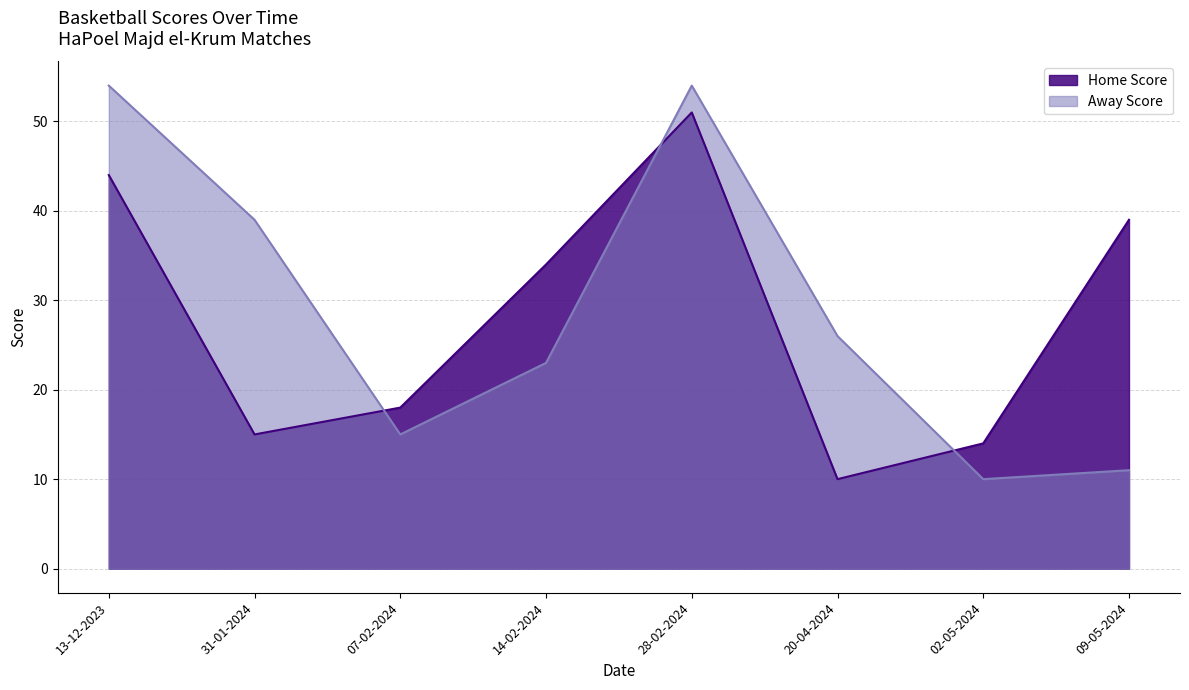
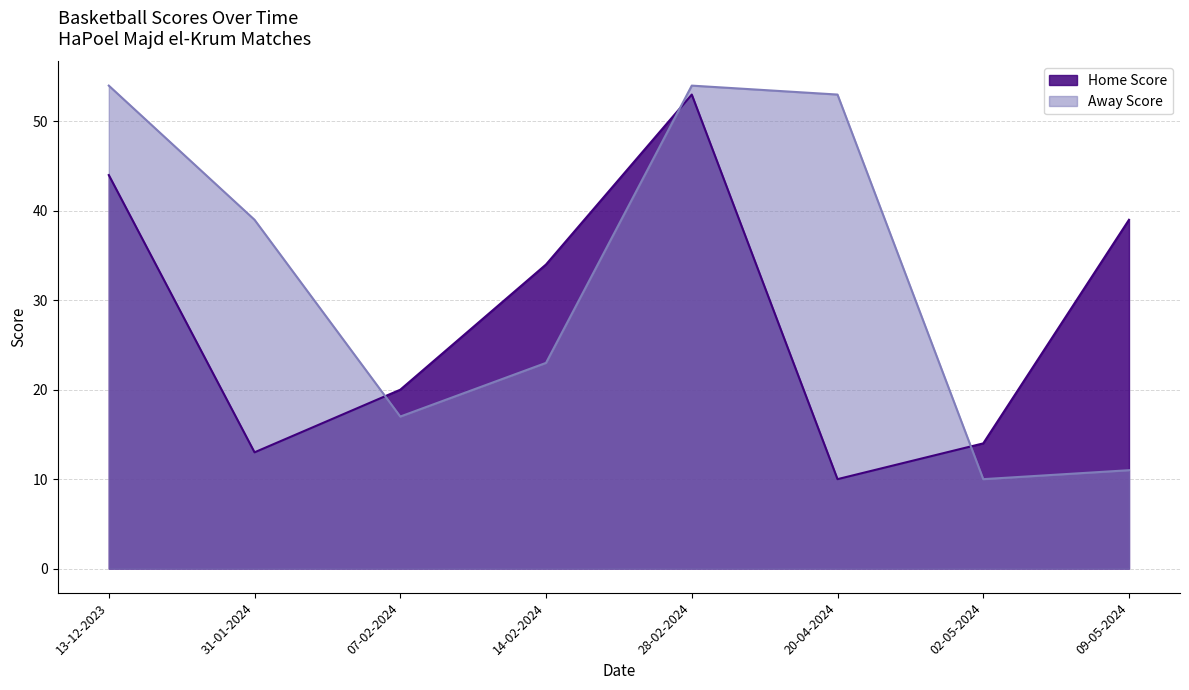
Home Score, 31-01-2024: 15 -> 13
Home Score, 07-02-2024: 18 -> 20
Away Score, 07-02-2024: 15 -> 17
Home Score, 28-02-2024: 51 -> 53
Away Score, 20-04-2024: 26 -> 53
